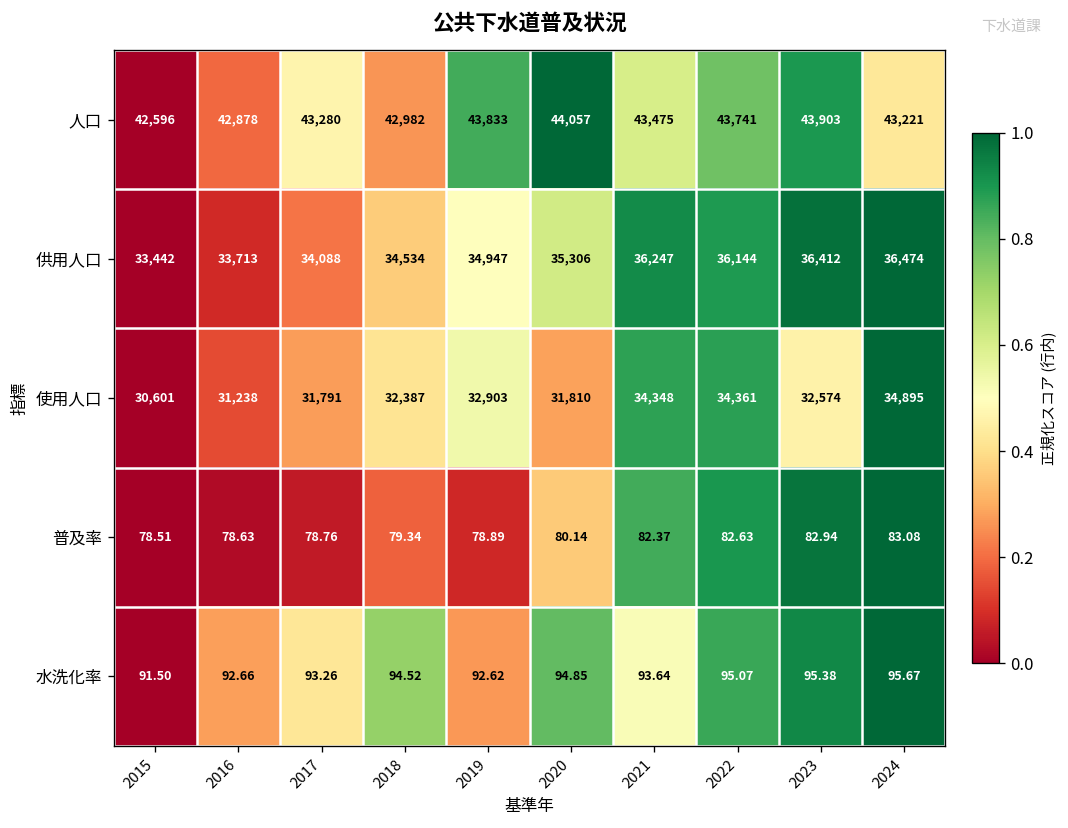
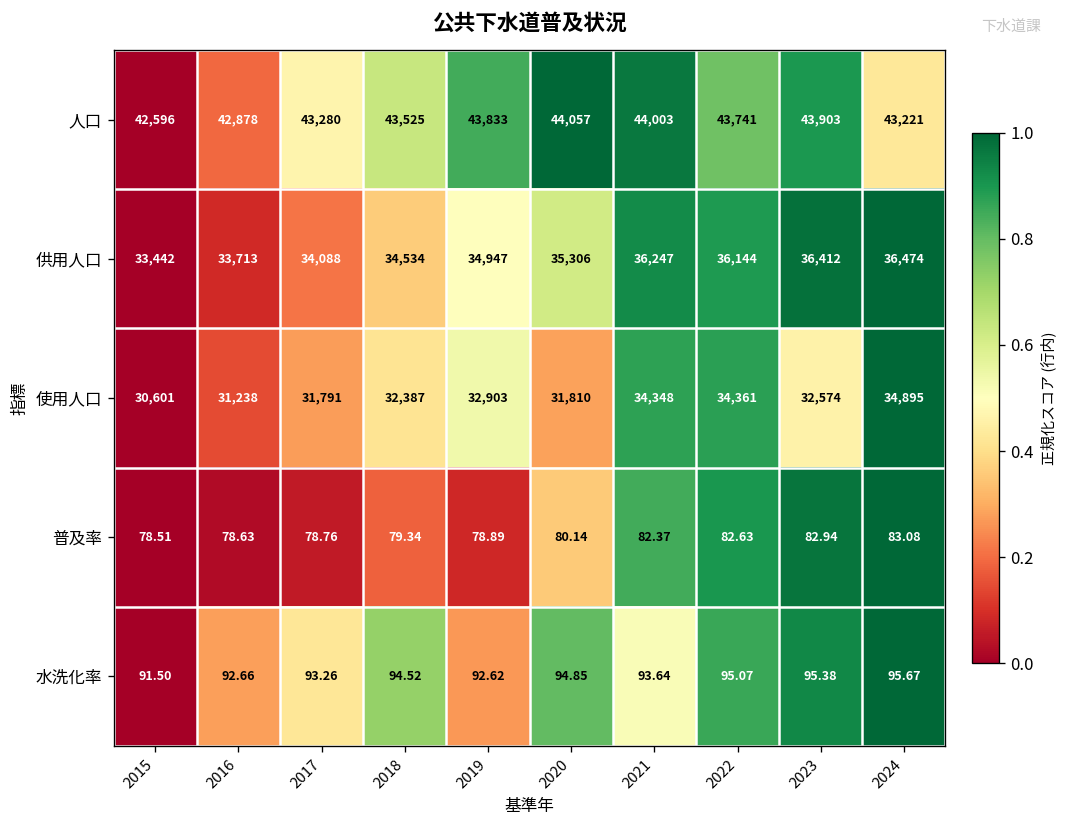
人口, 2018: 42,982 -> 43,525
人口, 2021: 43,475 -> 44,003
